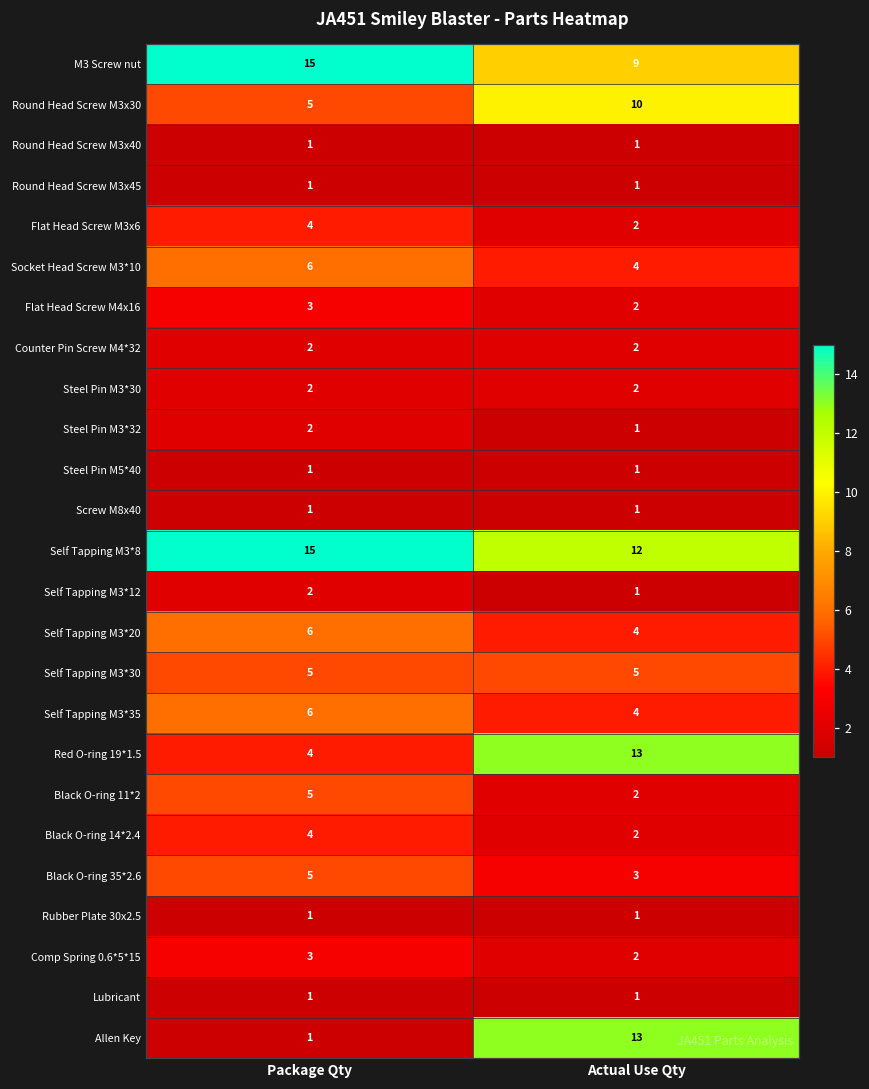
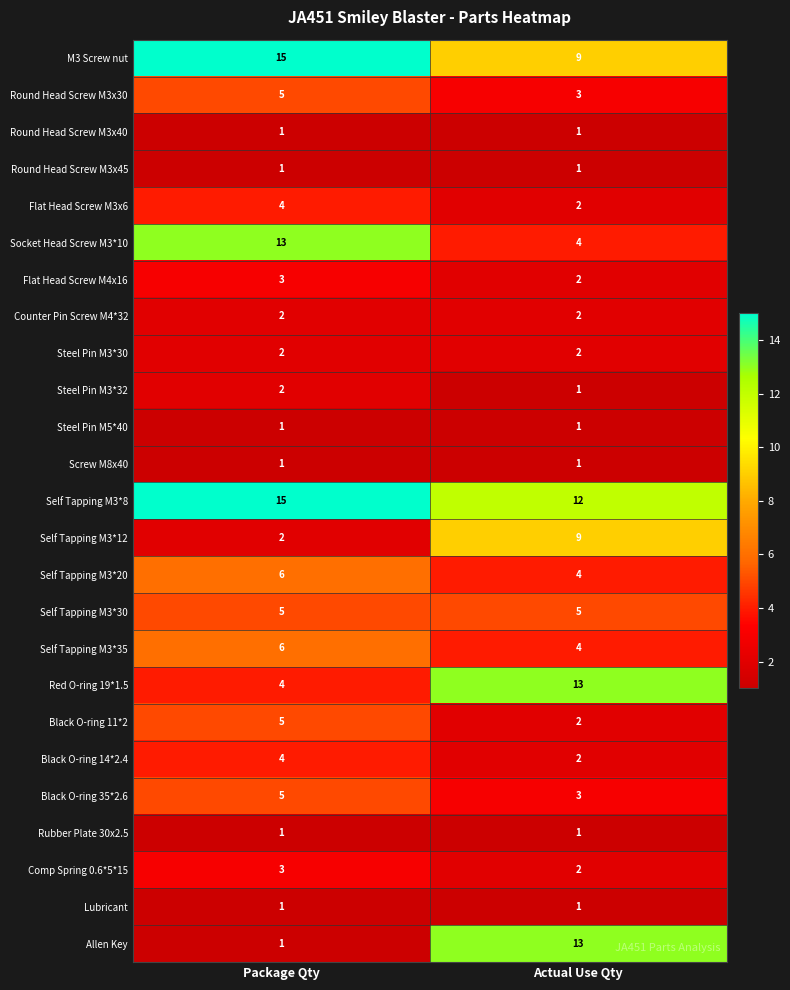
Round Head Screw M3x30, Actual Use Qty: 10 -> 3
Socket Head Screw M3*10, Package Qty: 6 -> 13
Self Tapping M3*12, Actual Use Qty: 1 -> 9
